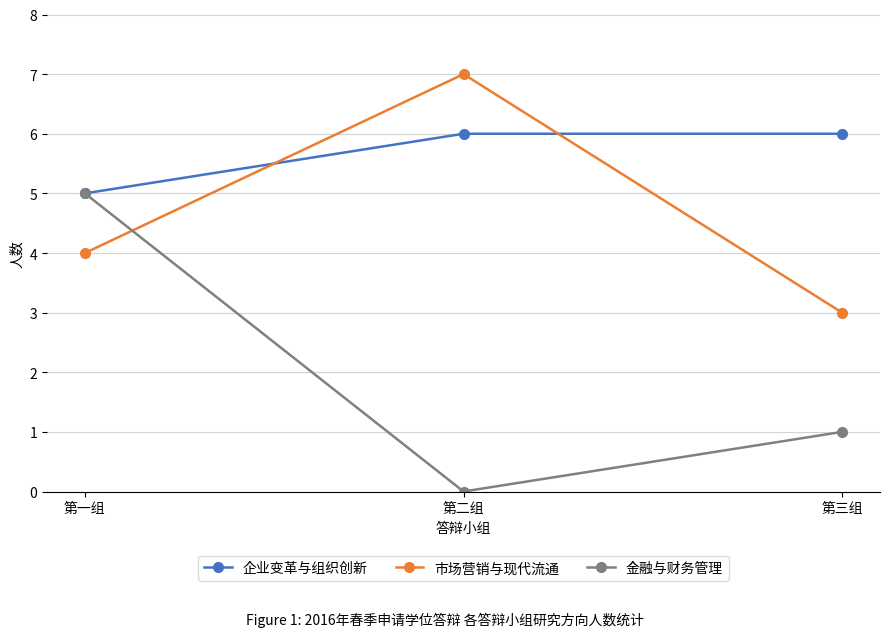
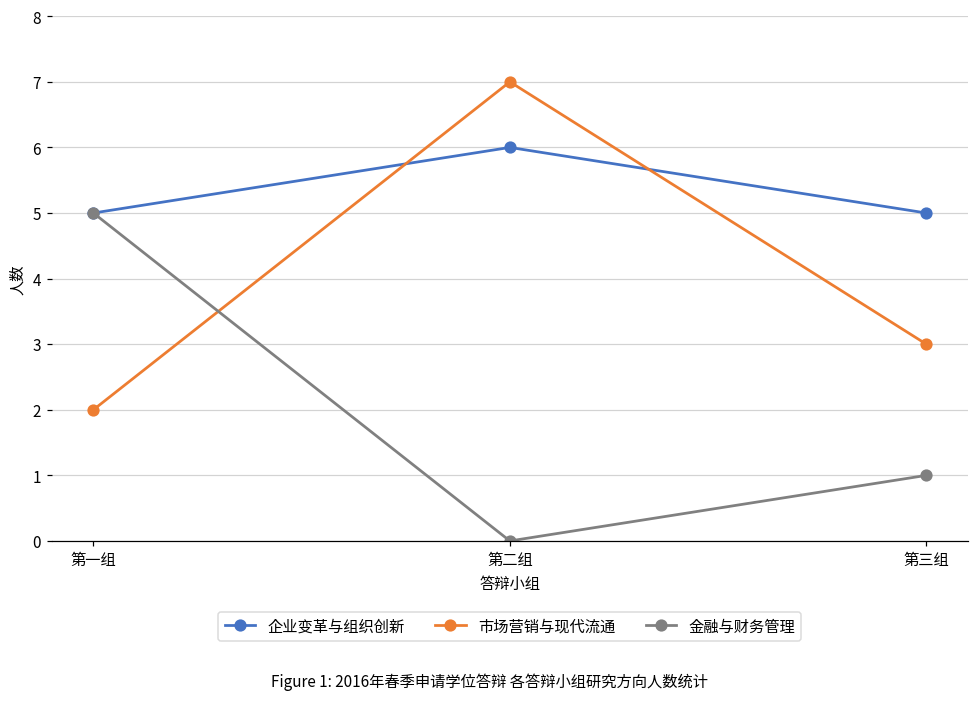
市场营销与现代流通, 第一组: 4 -> 2
企业变革与组织创新, 第三组: 6 -> 5
